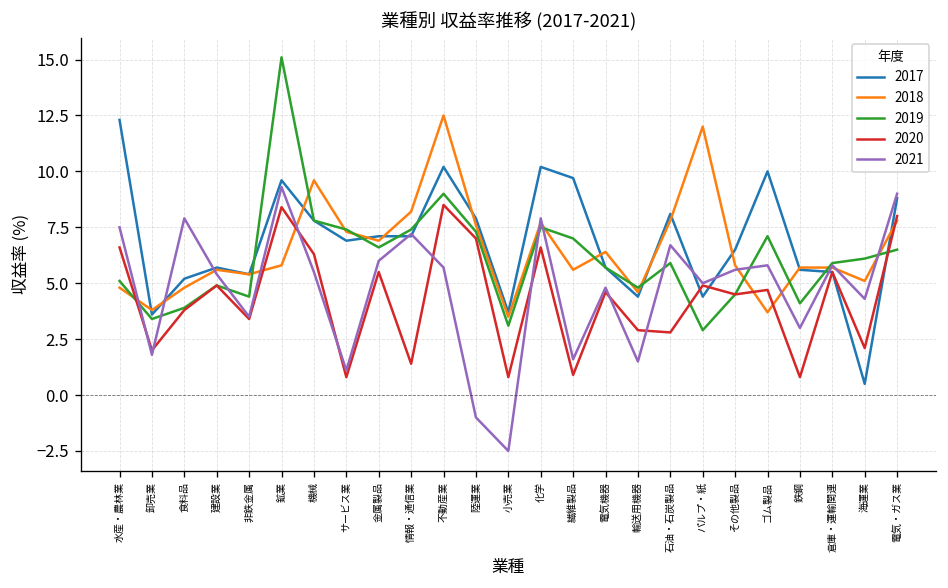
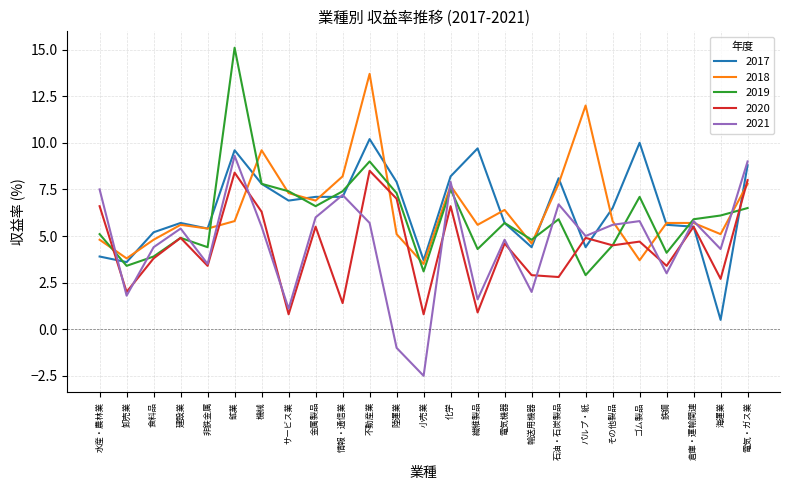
2017, 水産・農林業: 12.3 -> 3.9
2021, 食料品: 7.9 -> 4.4
2018, 不動産業: 12.5 -> 13.7
2018, 陸運業: 7.6 -> 5.1
2017, 化学: 10.2 -> 8.2
2019, 繊維製品: 7.0 -> 4.3
2021, 輸送用機器: 1.5 -> 2.0
2020, 鉄鋼: 0.8 -> 3.4
2020, 海運業: 2.1 -> 2.7
